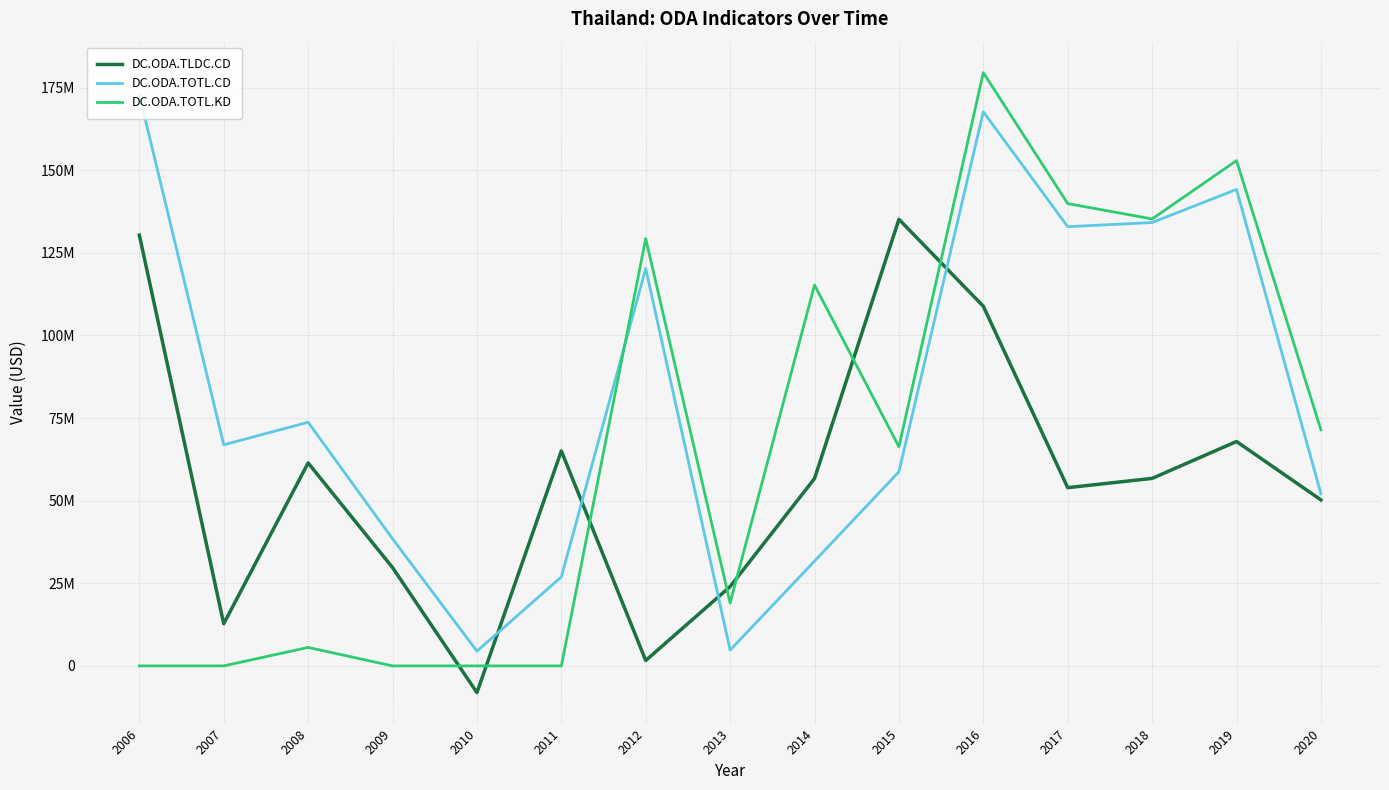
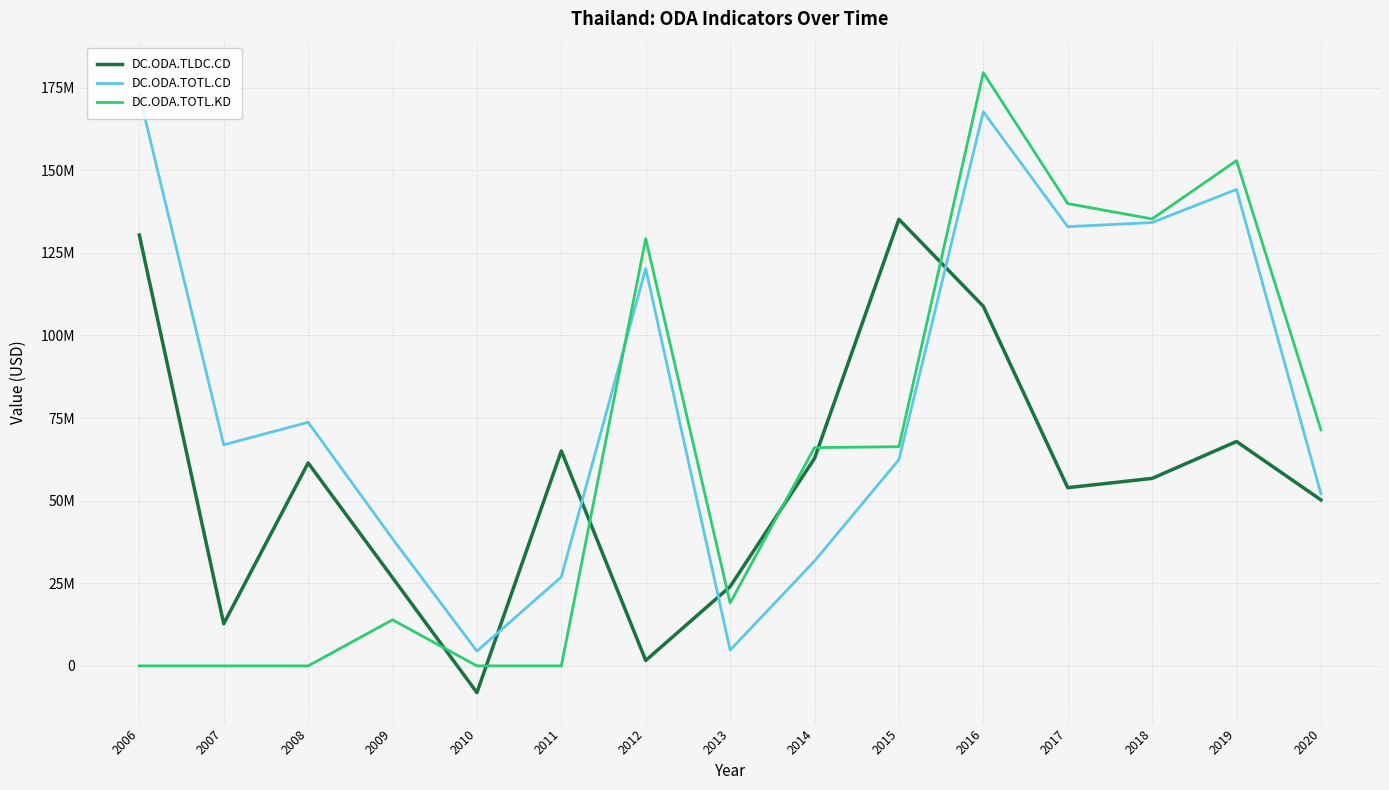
DC.ODA.TOTL.KD, 2008: 6000000 -> 0
DC.ODA.TLDC.CD, 2009: 30000000 -> 27000000
DC.ODA.TOTL.KD, 2009: 0 -> 14000000
DC.ODA.TLDC.CD, 2014: 57000000 -> 63000000
DC.ODA.TOTL.KD, 2014: 115000000 -> 66000000
DC.ODA.TOTL.CD, 2015: 59000000 -> 62000000
